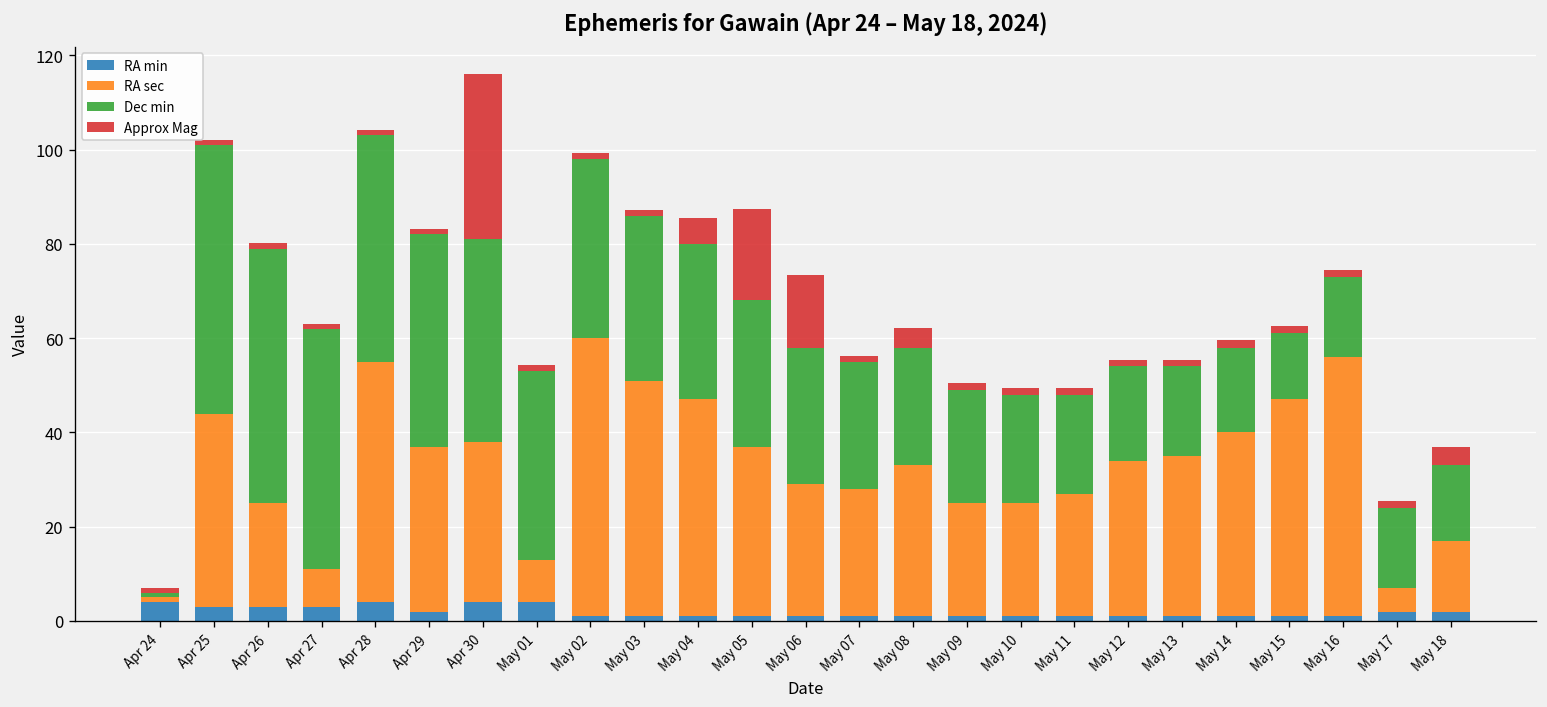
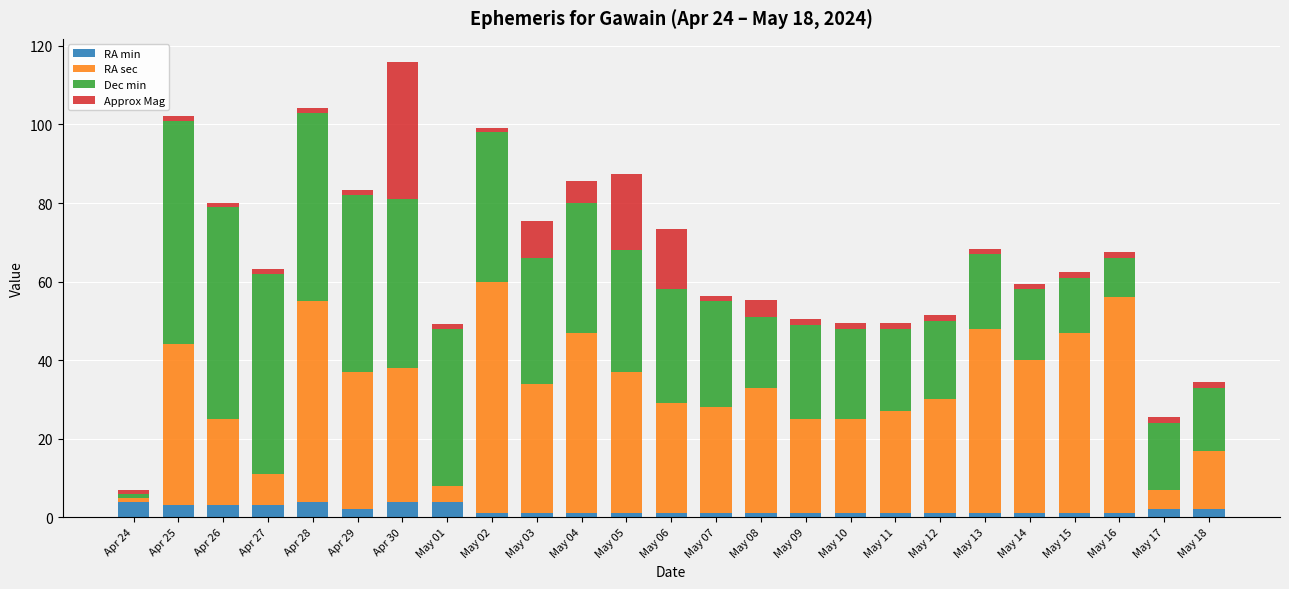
RA sec, May 01: 9 -> 4
RA sec, May 03: 50 -> 33
Dec min, May 03: 35 -> 32
Approx Mag, May 03: 1 -> 9
Dec min, May 08: 25 -> 18
RA sec, May 12: 33 -> 29
RA sec, May 13: 34 -> 47
Dec min, May 16: 17 -> 10
Approx Mag, May 18: 4 -> 2
